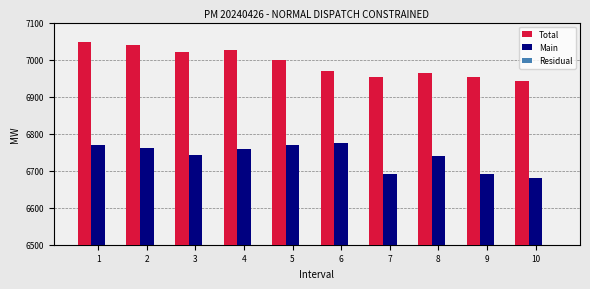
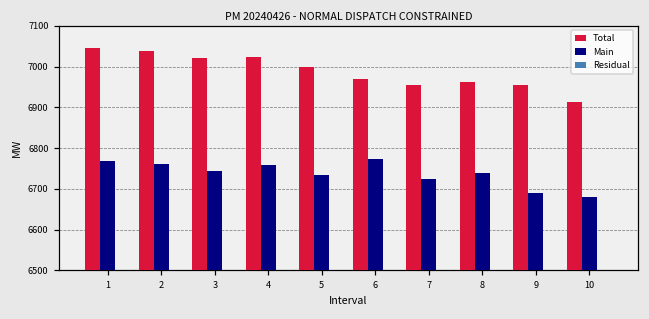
Main, 5: 6770 -> 6730
Main, 7: 6690 -> 6720
Total, 10: 6940 -> 6910
